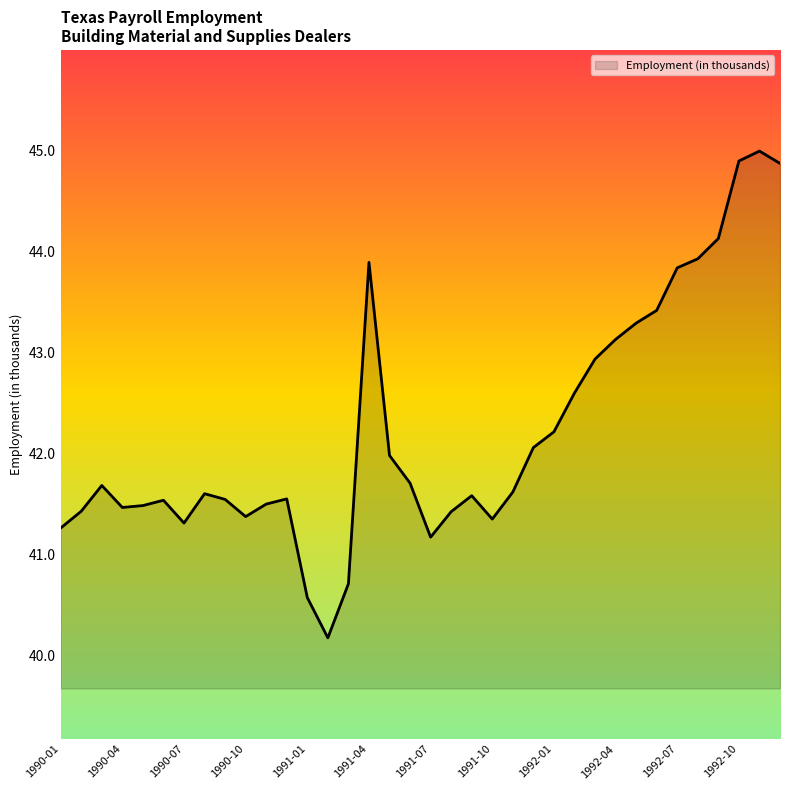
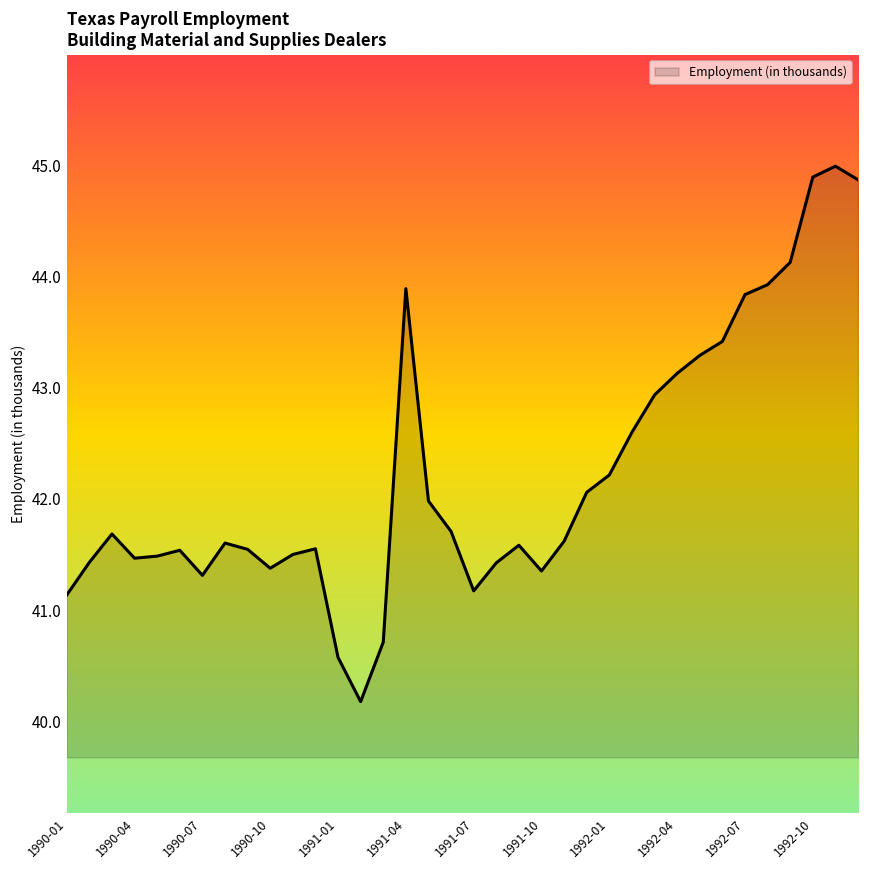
1990-01: 41.26 -> 41.14
